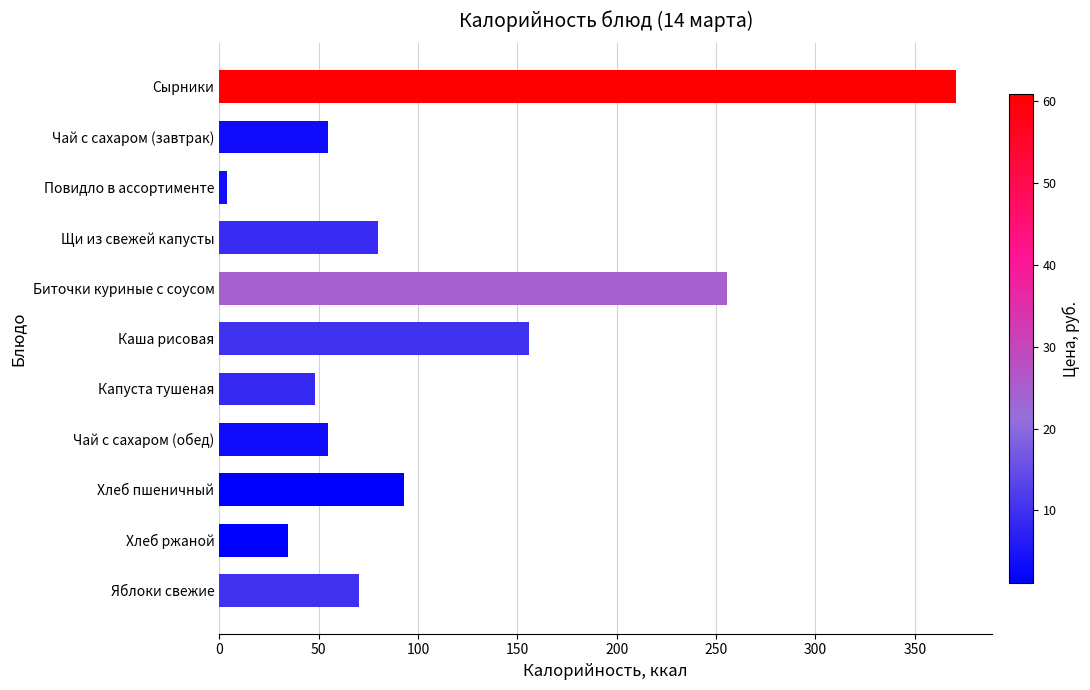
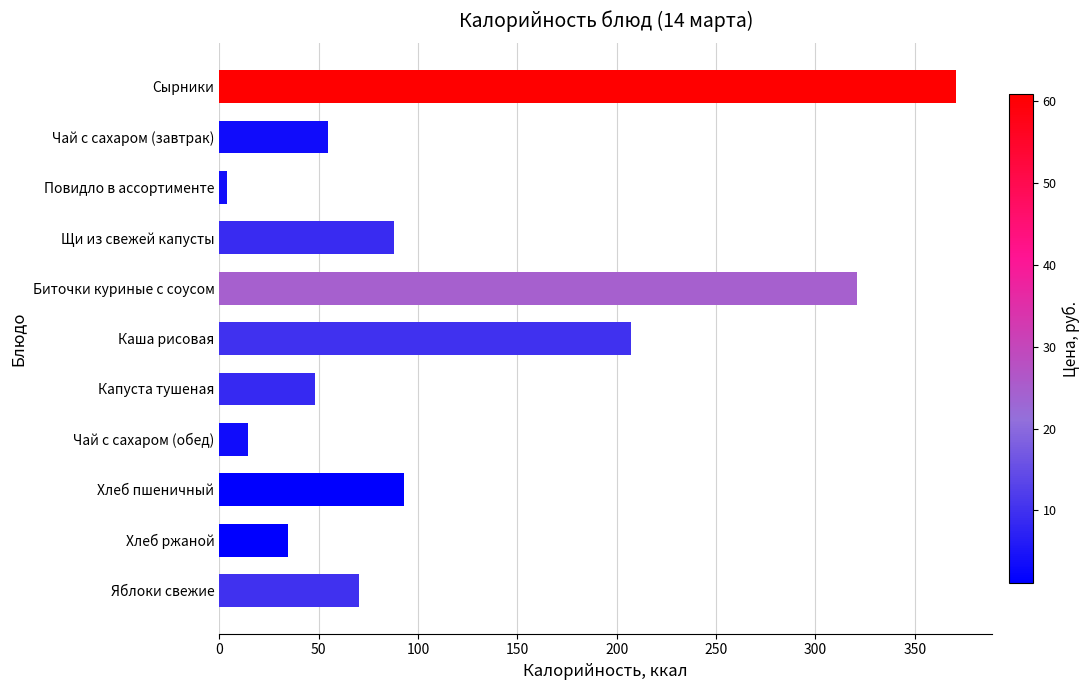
Щи из свежей капусты: 80 -> 88
Биточки куриные с соусом: 255 -> 321
Каша рисовая: 156 -> 207
Чай с сахаром (обед): 55 -> 15
